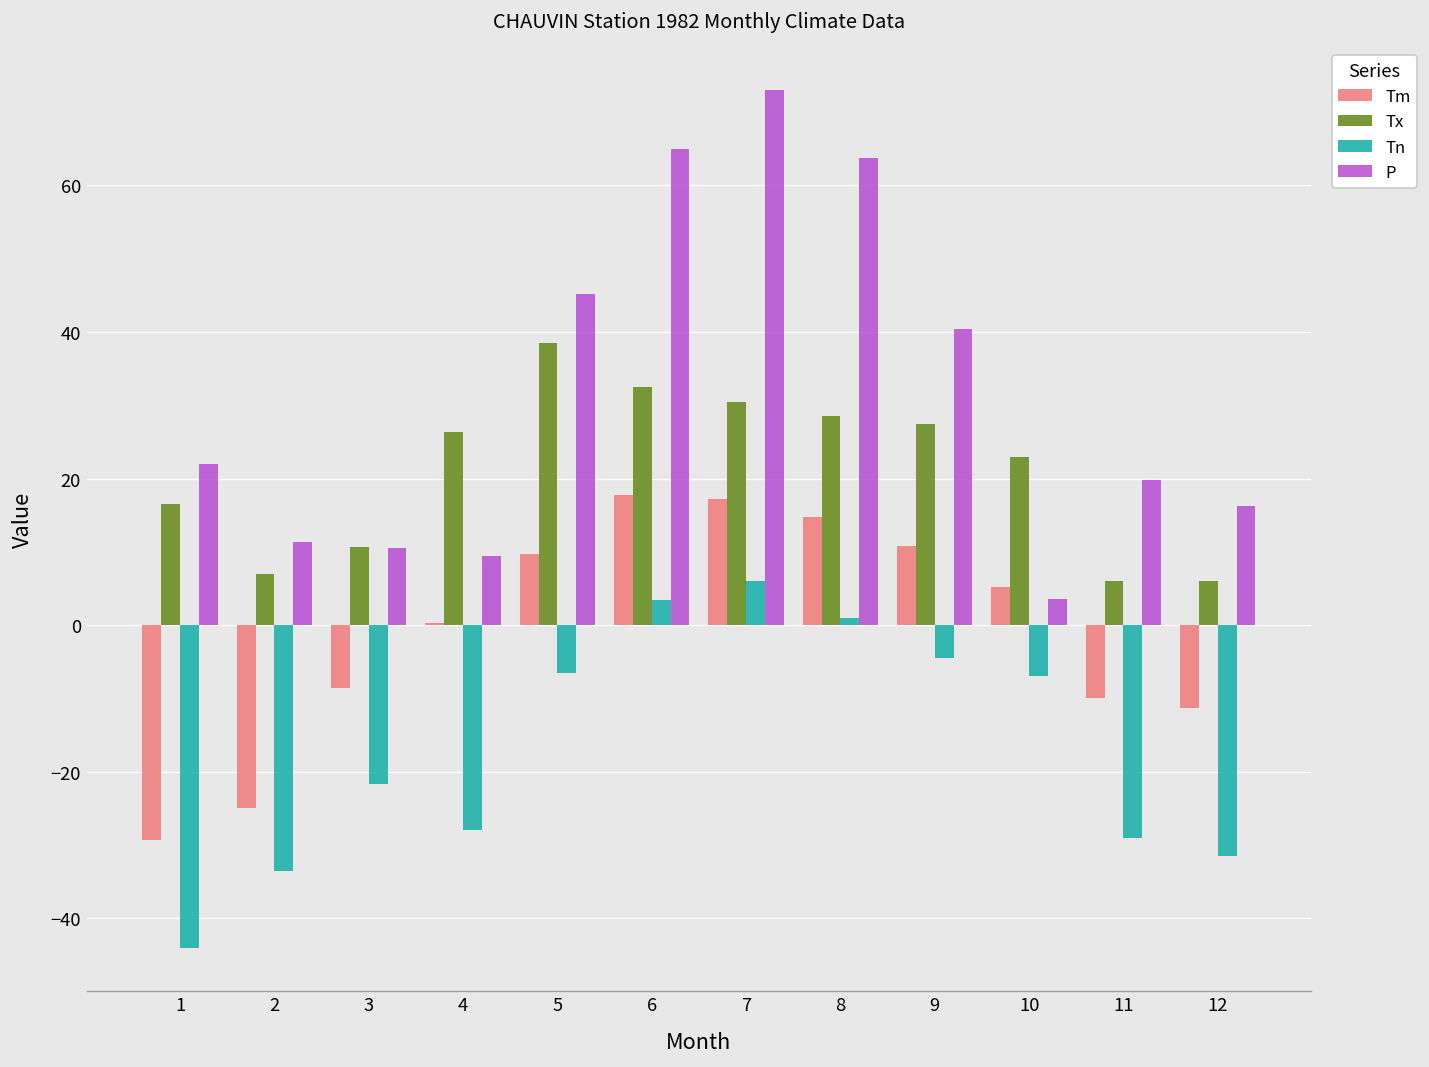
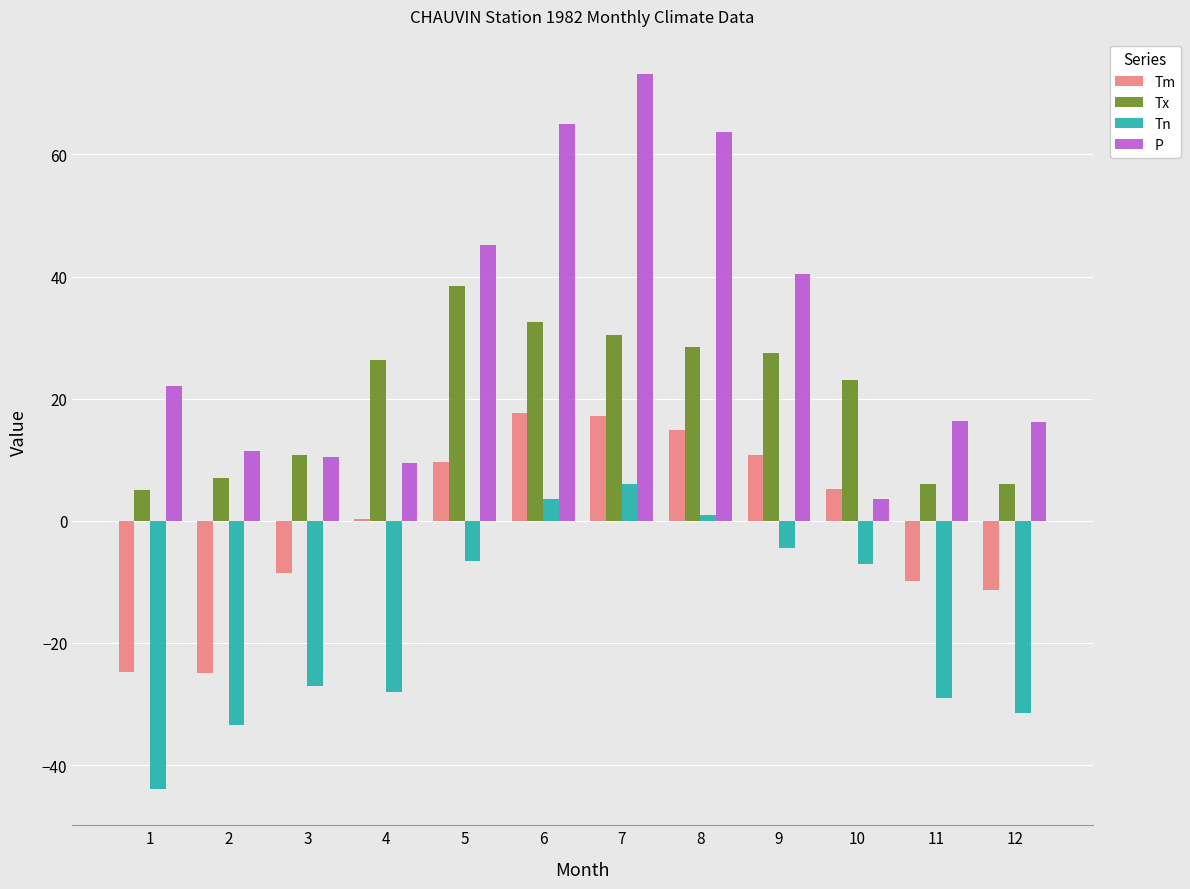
Tm, 1: -29 -> -25
Tx, 1: 17 -> 5
Tn, 3: -22 -> -27
P, 11: 20 -> 16
